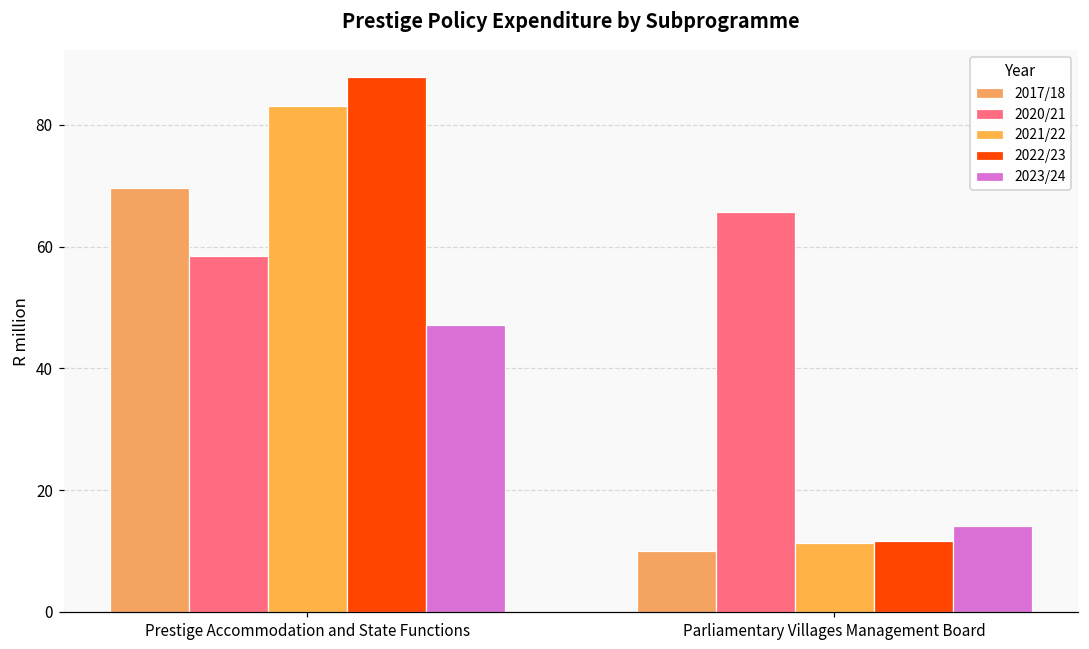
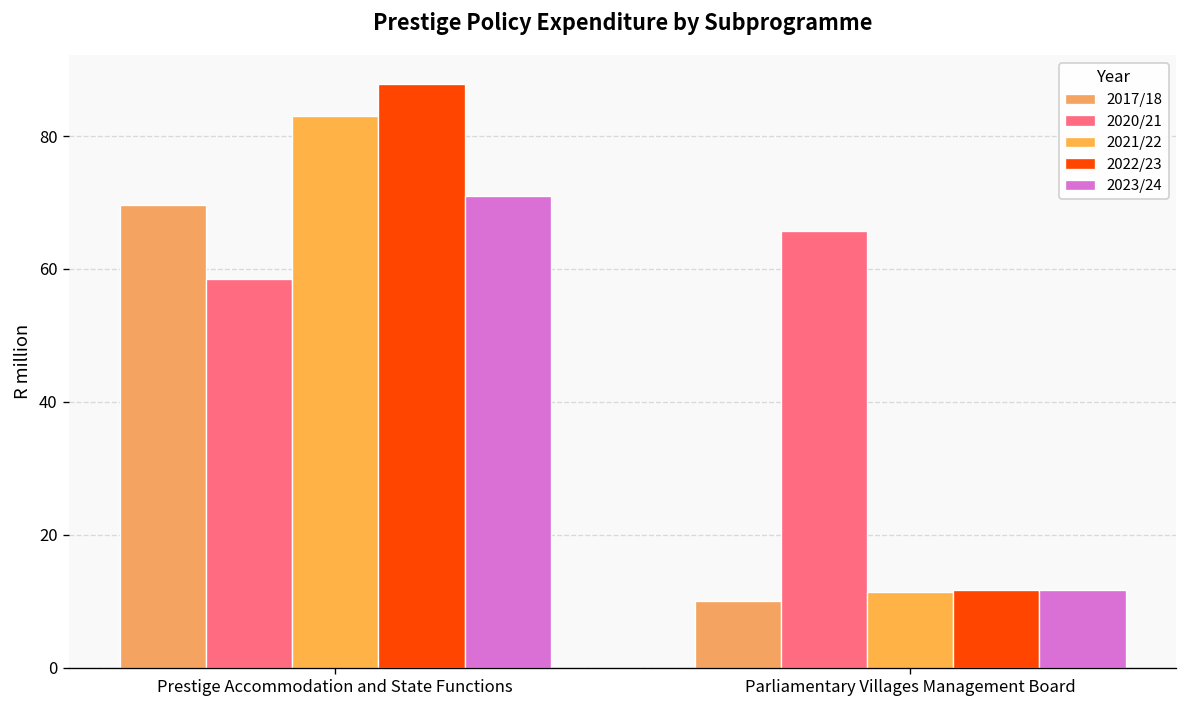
2023/24, Prestige Accommodation and State Functions: 47 -> 71
2023/24, Parliamentary Villages Management Board: 14 -> 12
